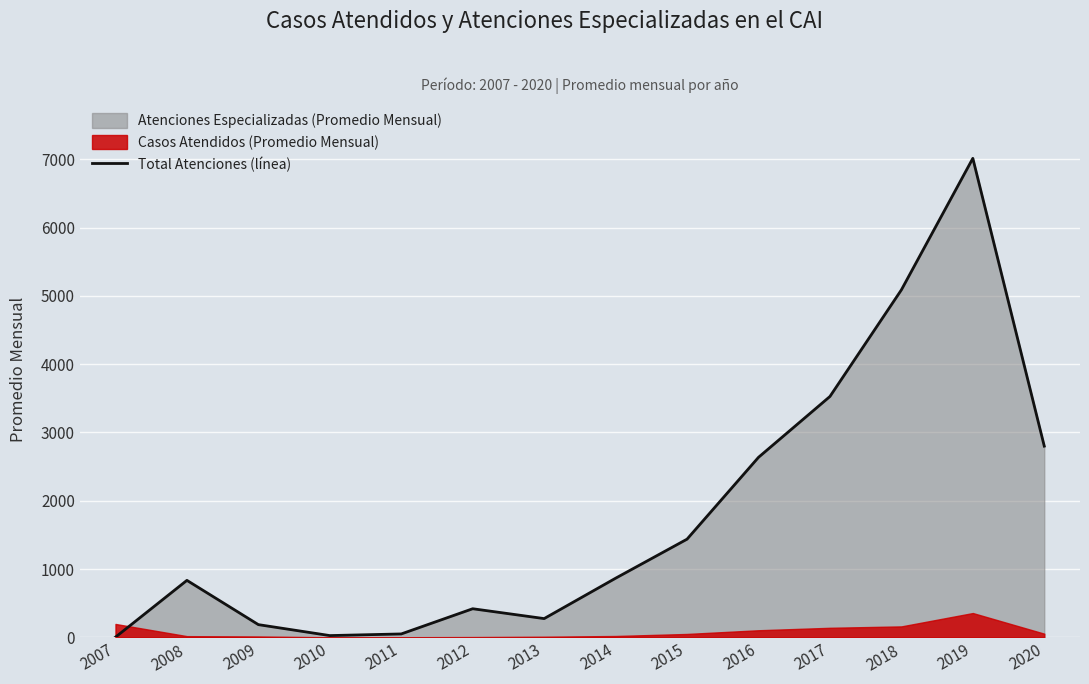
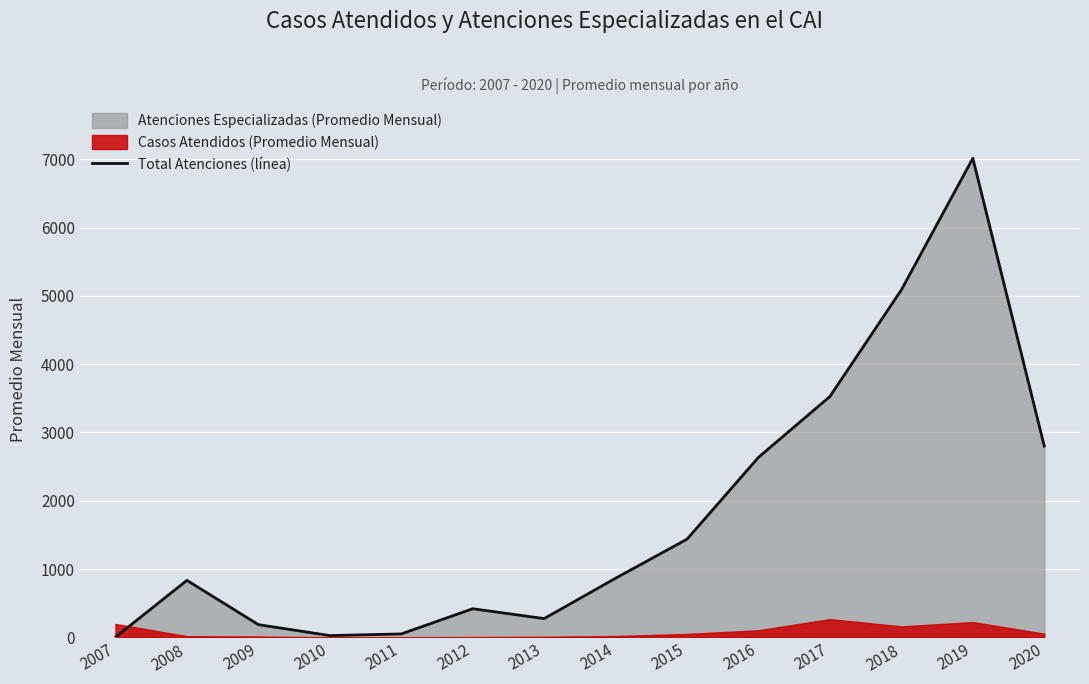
Casos Atendidos (Promedio Mensual), 2017: 100 -> 300
Casos Atendidos (Promedio Mensual), 2019: 400 -> 200
